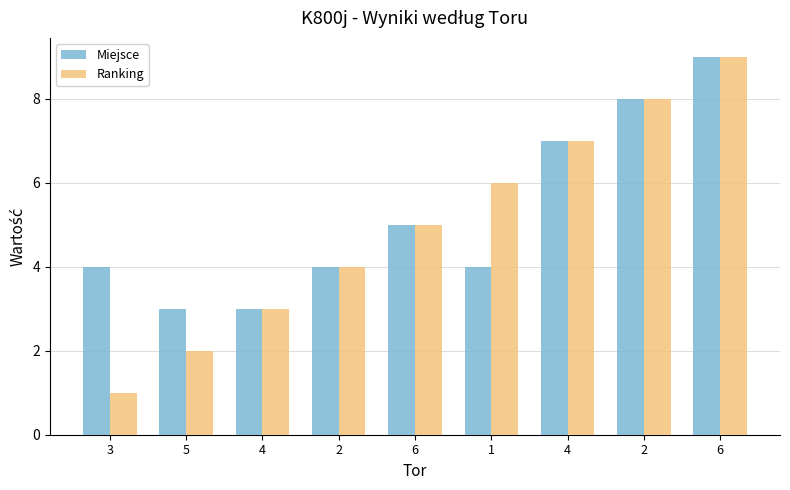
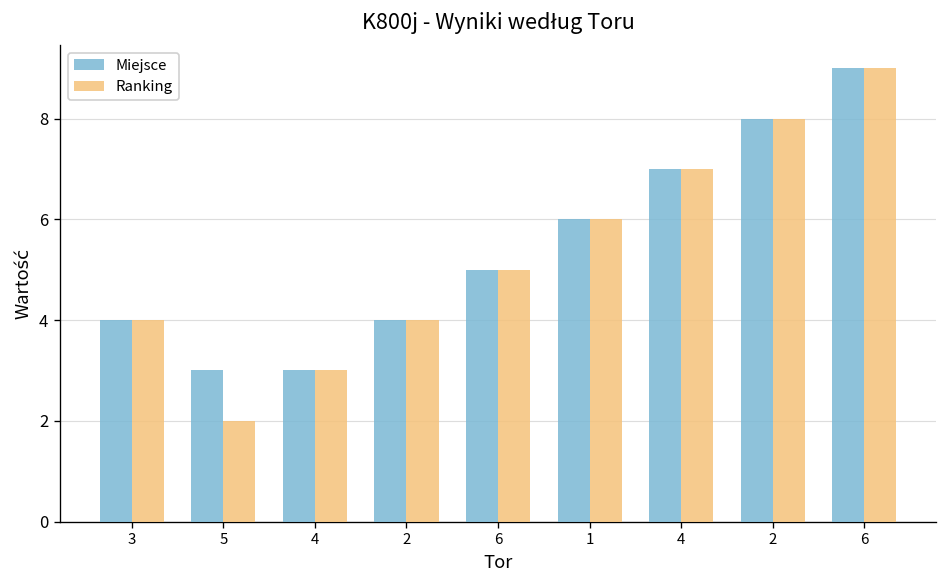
Ranking, 3: 1 -> 4
Miejsce, 1: 4 -> 6
